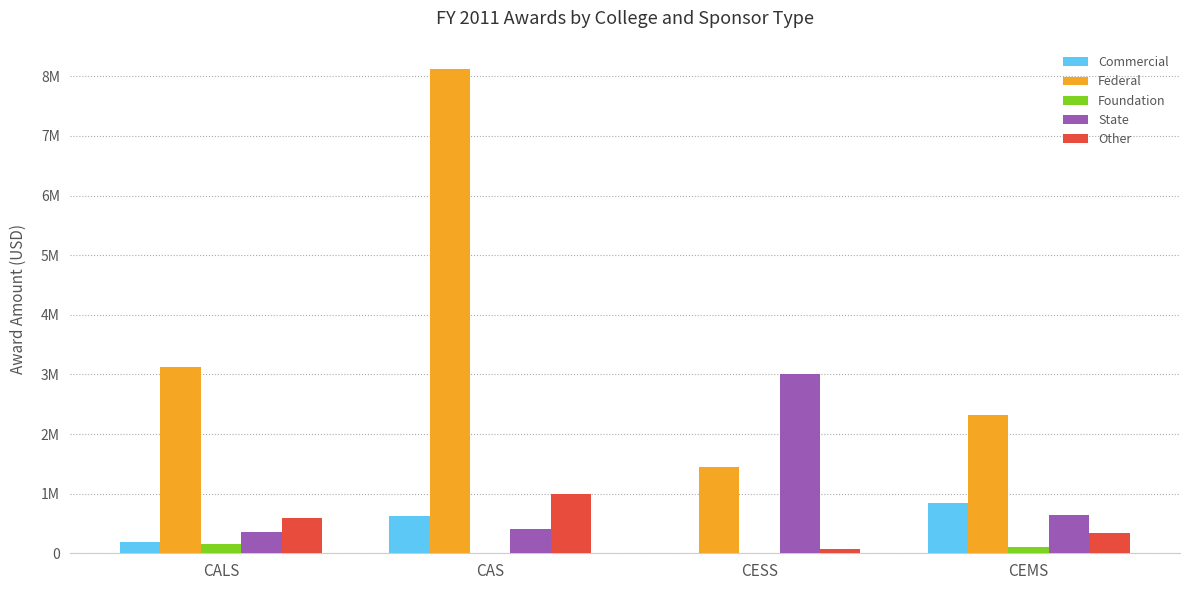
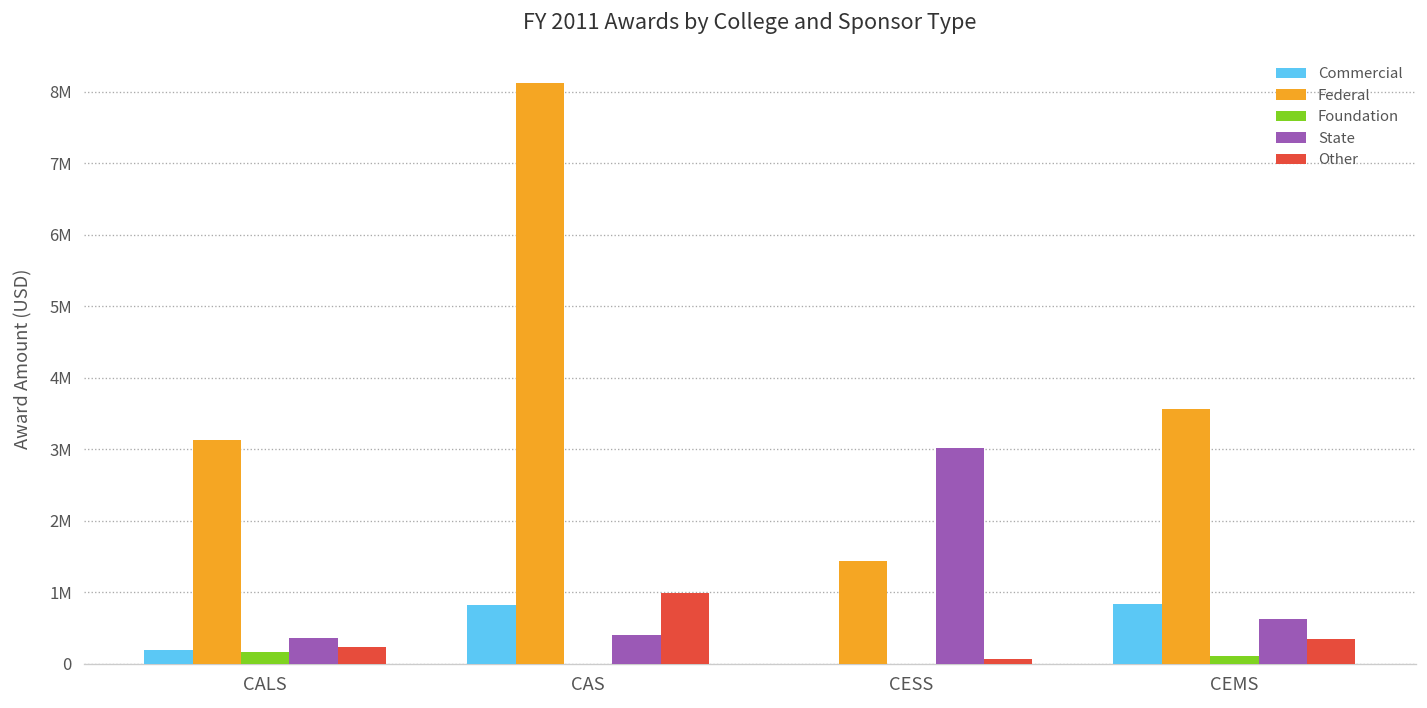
Other, CALS: 600000 -> 200000
Commercial, CAS: 600000 -> 800000
Federal, CEMS: 2300000 -> 3600000
